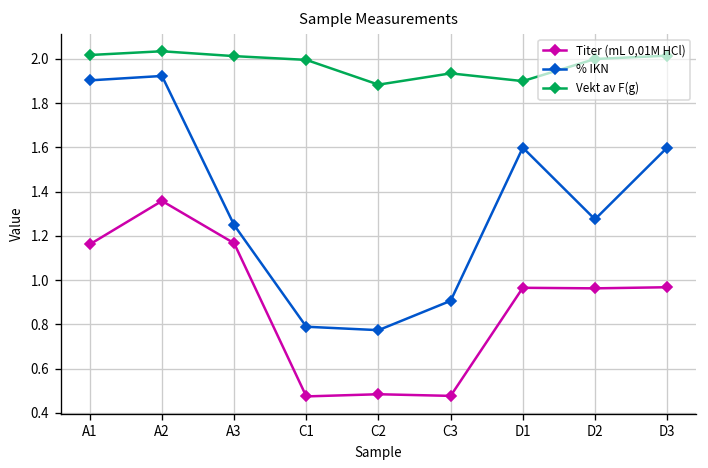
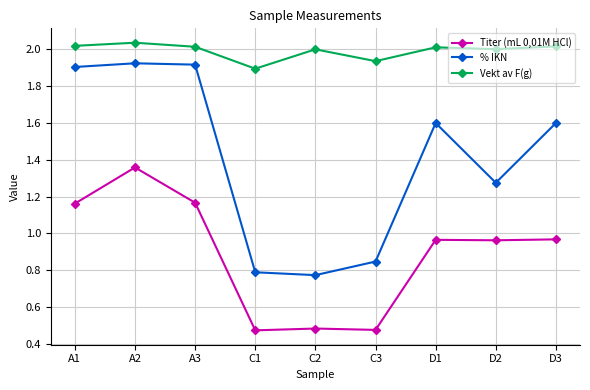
% IKN, A3: 1.25 -> 1.92
Vekt av F(g), C1: 2.00 -> 1.89
Vekt av F(g), C2: 1.88 -> 2.00
% IKN, C3: 0.91 -> 0.85
Vekt av F(g), D1: 1.90 -> 2.01
